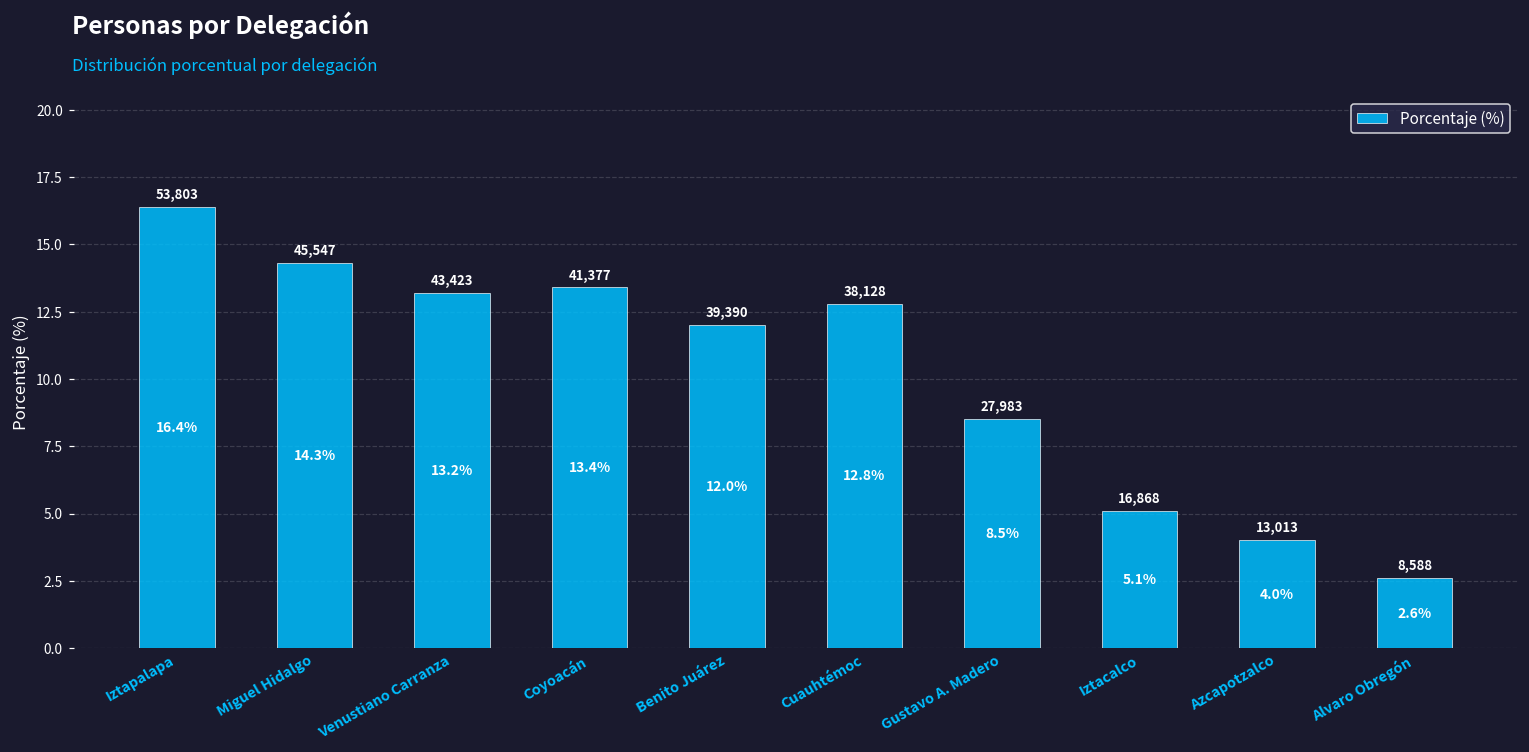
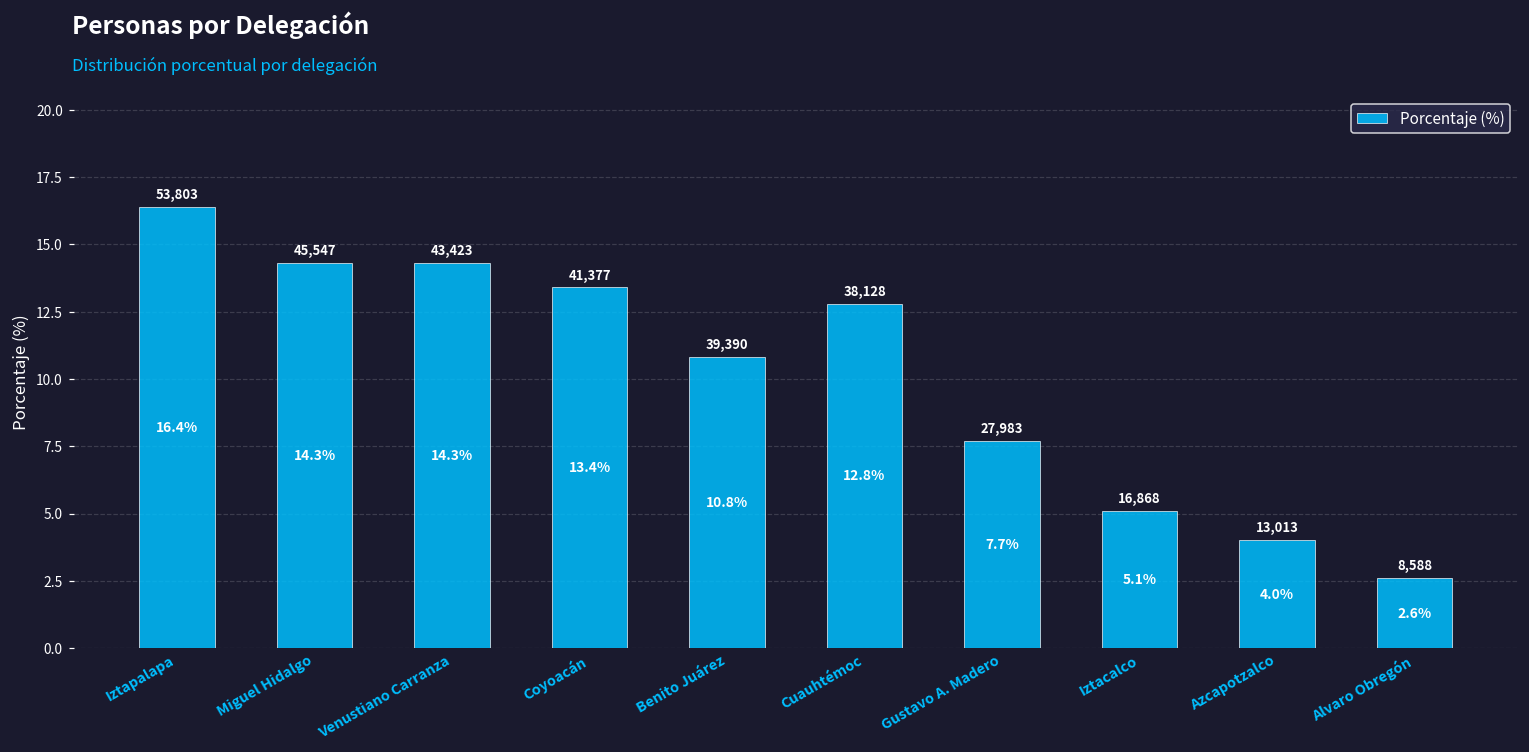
Venustiano Carranza: 13.2% -> 14.3%
Benito Juárez: 12.0% -> 10.8%
Gustavo A. Madero: 8.5% -> 7.7%
